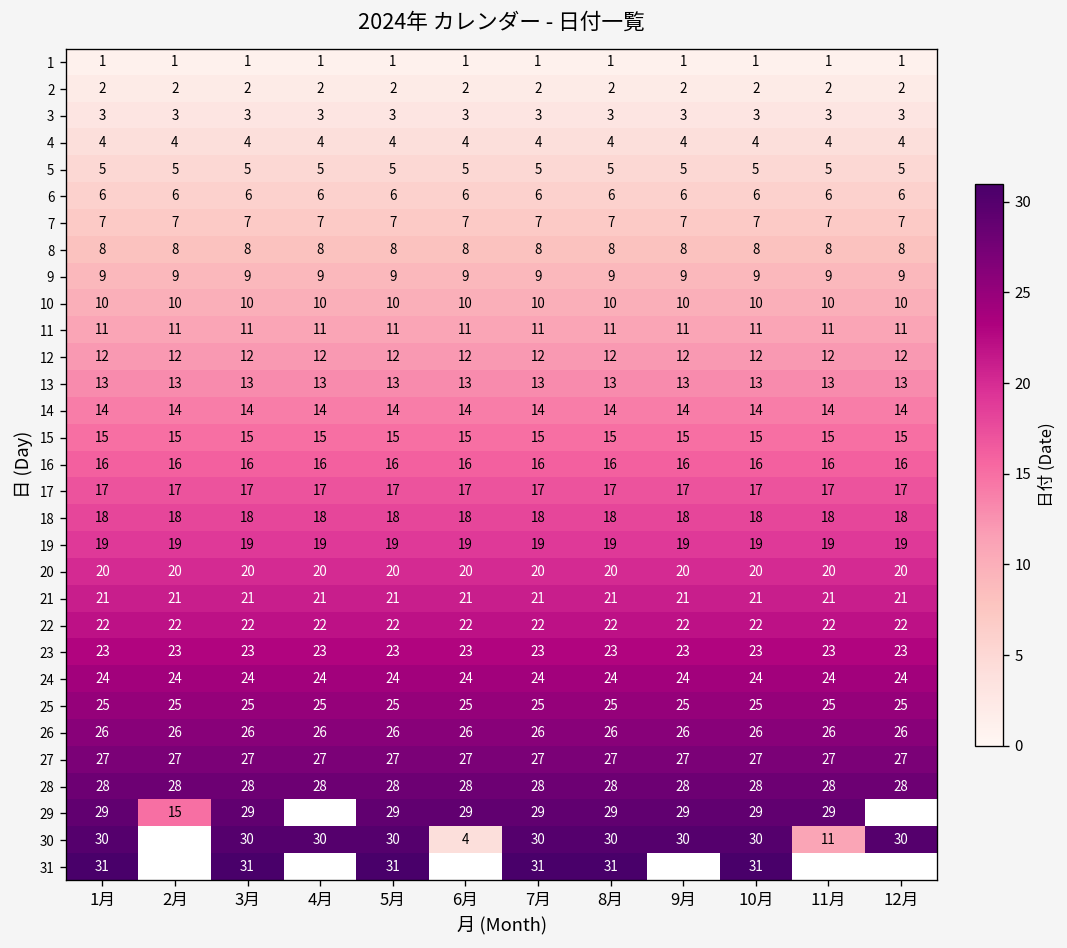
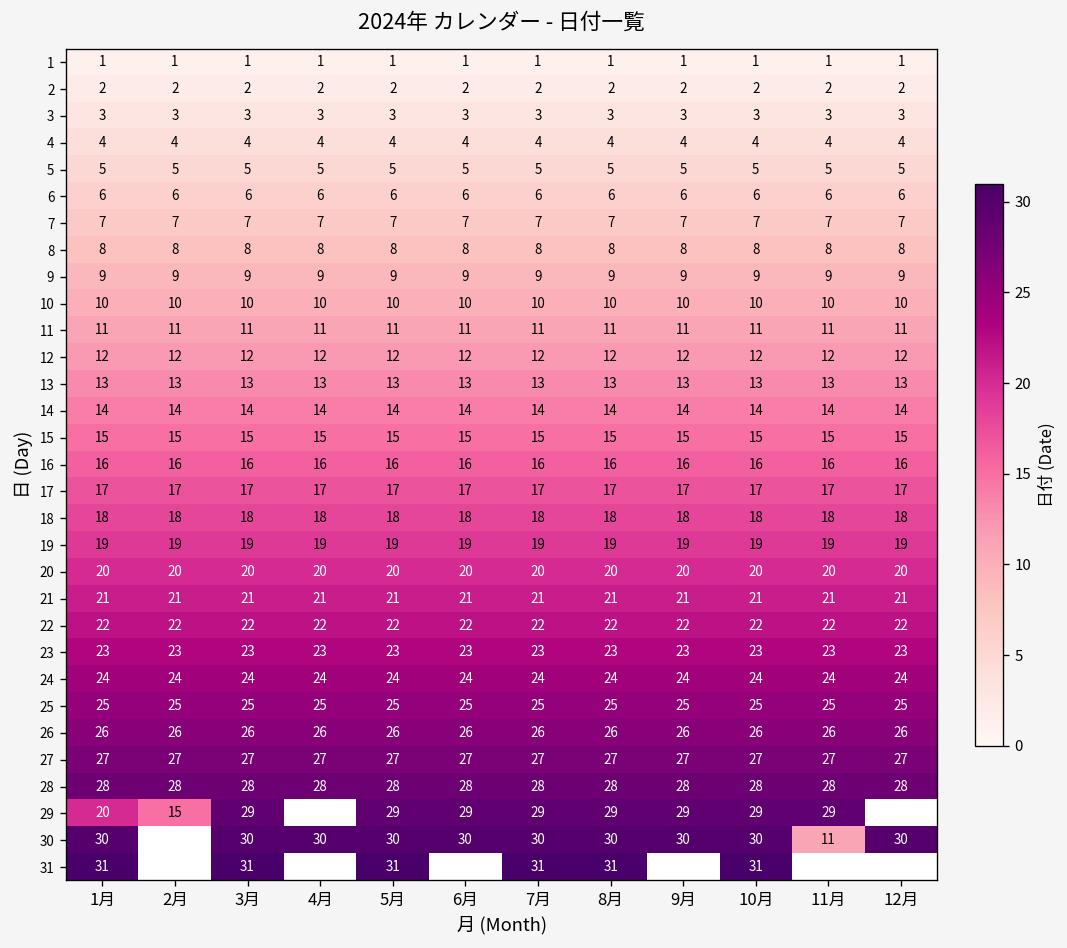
29, 1月: 29 -> 20
30, 6月: 4 -> 30
